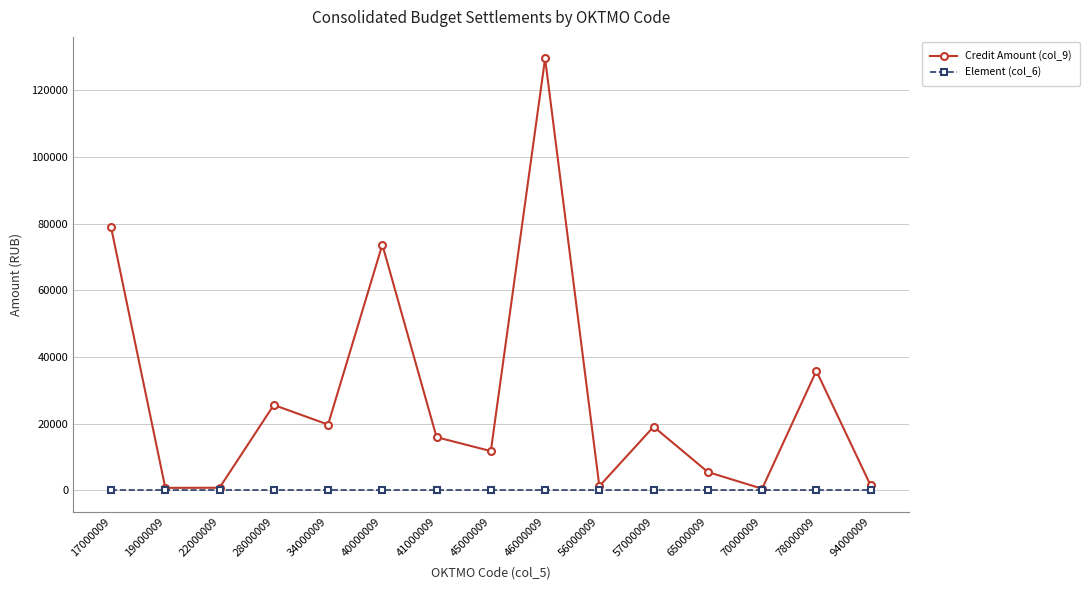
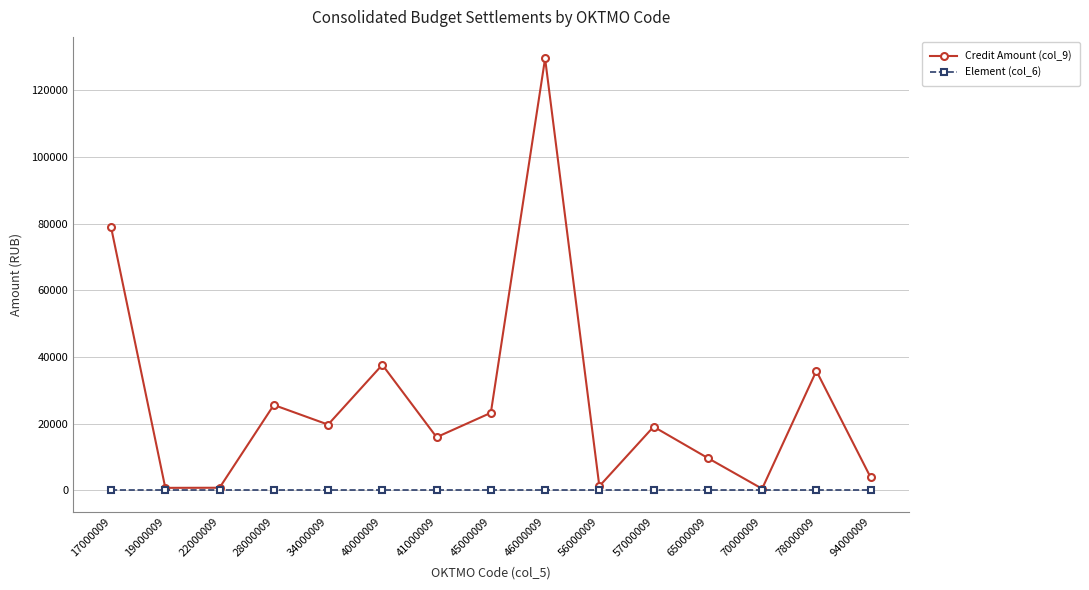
Credit Amount (col_9), 40000009: 74000 -> 38000
Credit Amount (col_9), 45000009: 12000 -> 23000
Credit Amount (col_9), 65000009: 5000 -> 10000
Credit Amount (col_9), 94000009: 1000 -> 4000
